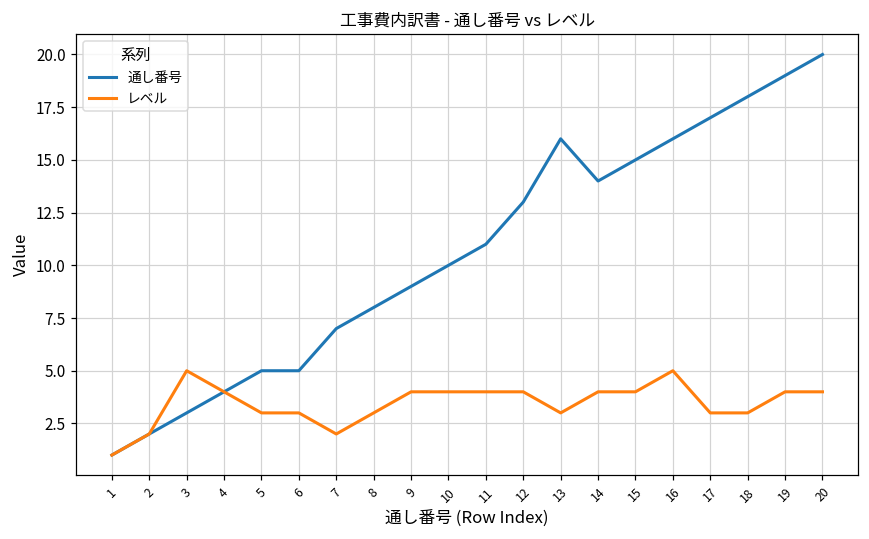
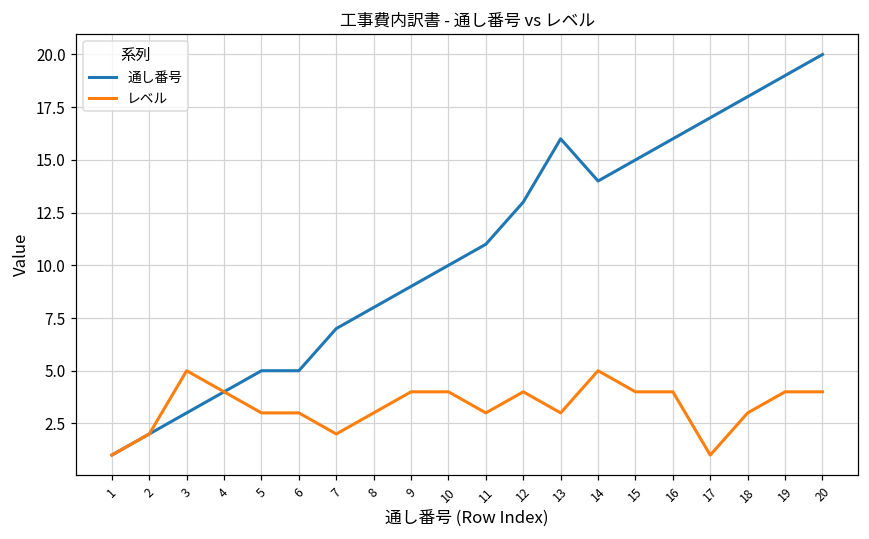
レベル, 11: 4 -> 3
レベル, 14: 4 -> 5
レベル, 16: 5 -> 4
レベル, 17: 3 -> 1
